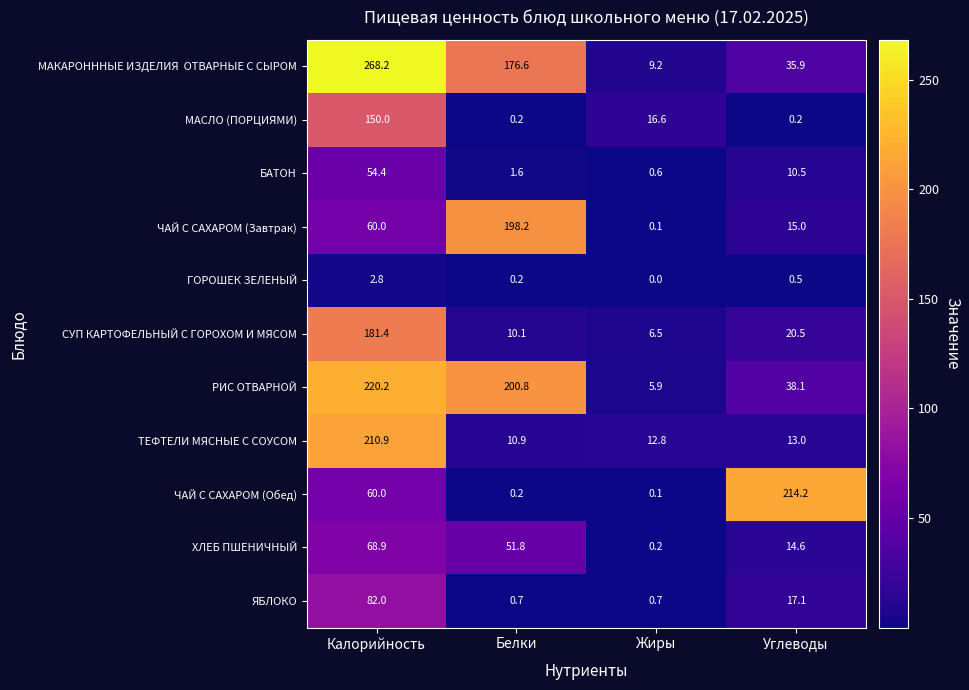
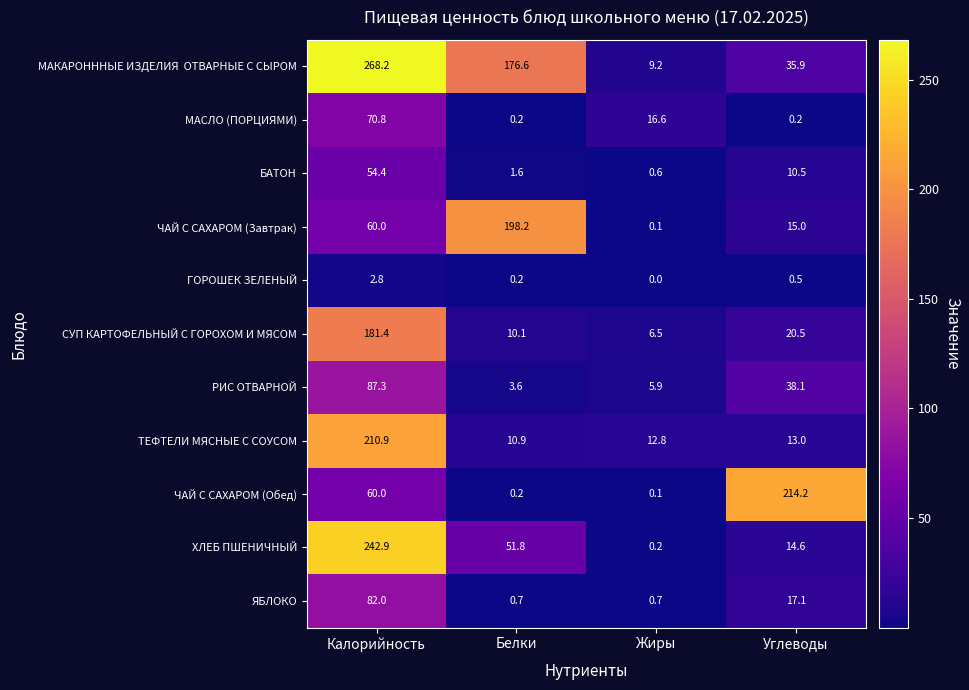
МАСЛО (ПОРЦИЯМИ), Калорийность: 150.0 -> 70.8
РИС ОТВАРНОЙ, Калорийность: 220.2 -> 87.3
РИС ОТВАРНОЙ, Белки: 200.8 -> 3.6
ХЛЕБ ПШЕНИЧНЫЙ, Калорийность: 68.9 -> 242.9
